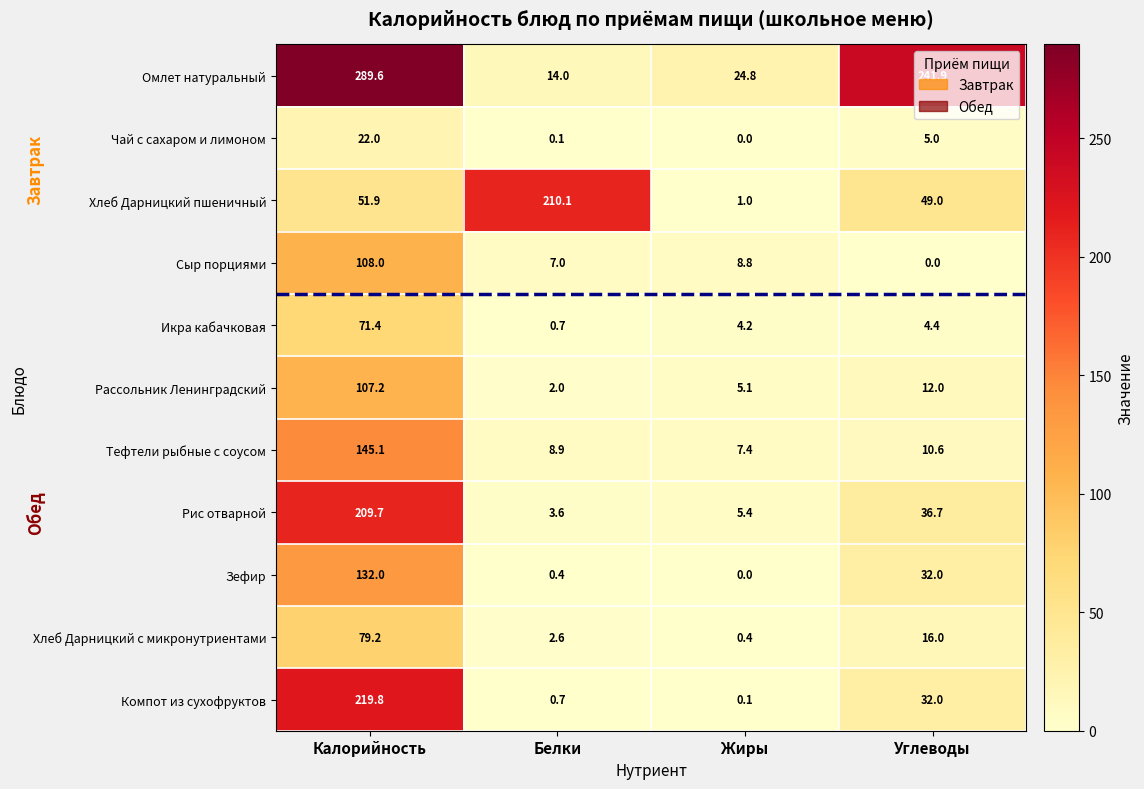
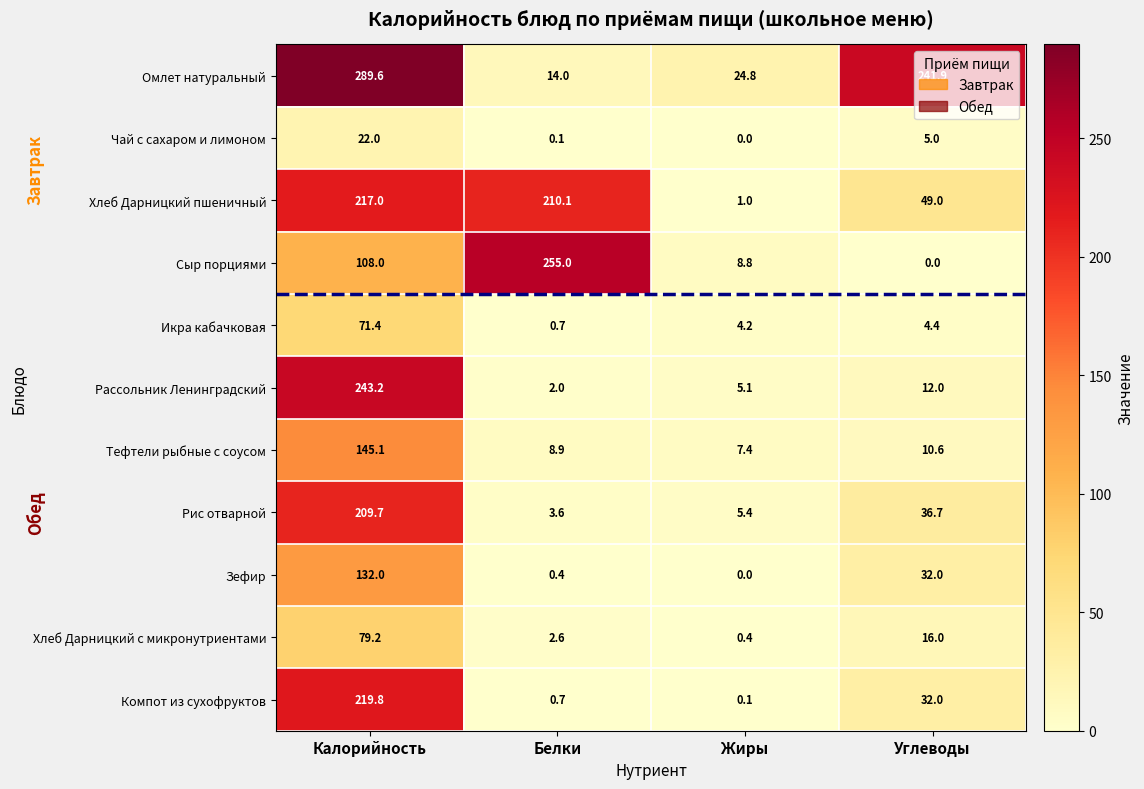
Хлеб Дарницкий пшеничный, Калорийность: 51.9 -> 217.0
Сыр порциями, Белки: 7.0 -> 255.0
Рассольник Ленинградский, Калорийность: 107.2 -> 243.2
